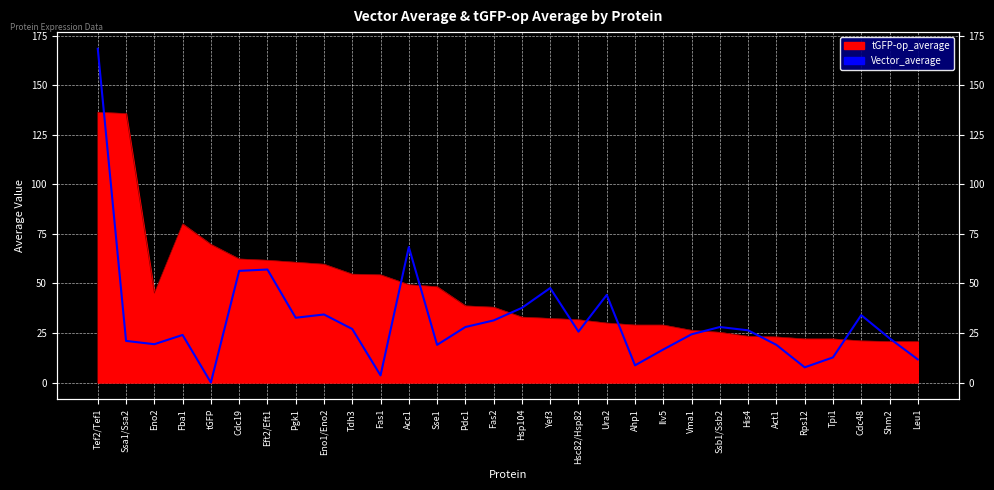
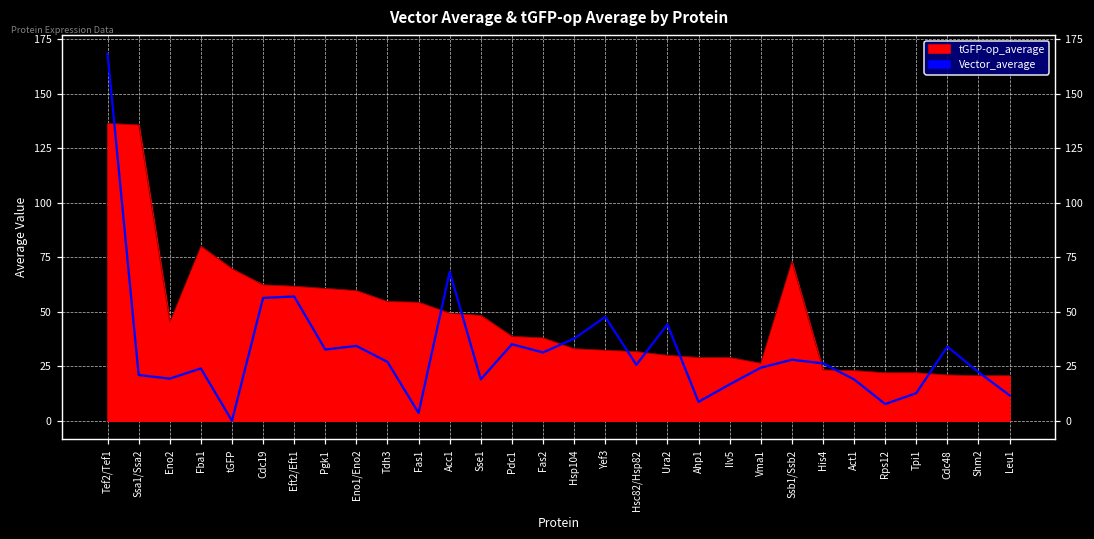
Vector_average, Pdc1: 28 -> 35
tGFP-op_average, Ssb1/Ssb2: 25 -> 73
